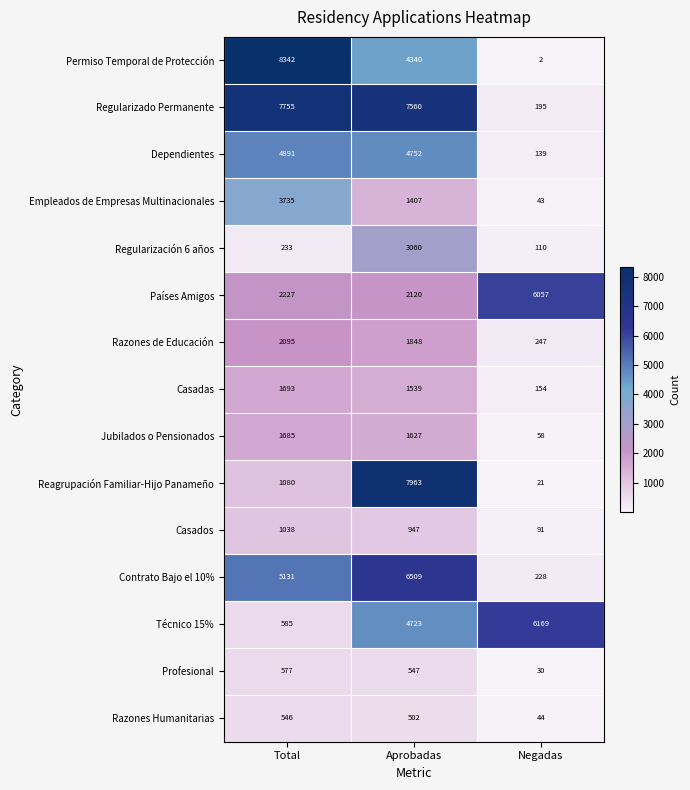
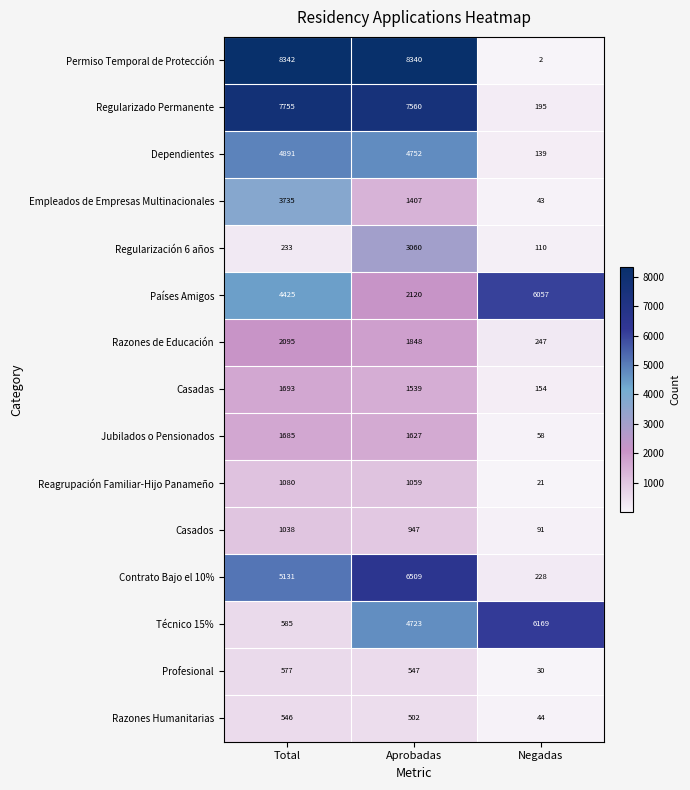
Permiso Temporal de Protección, Aprobadas: 4340 -> 8340
Países Amigos, Total: 2227 -> 4425
Reagrupación Familiar-Hijo Panameño, Aprobadas: 7963 -> 1059
